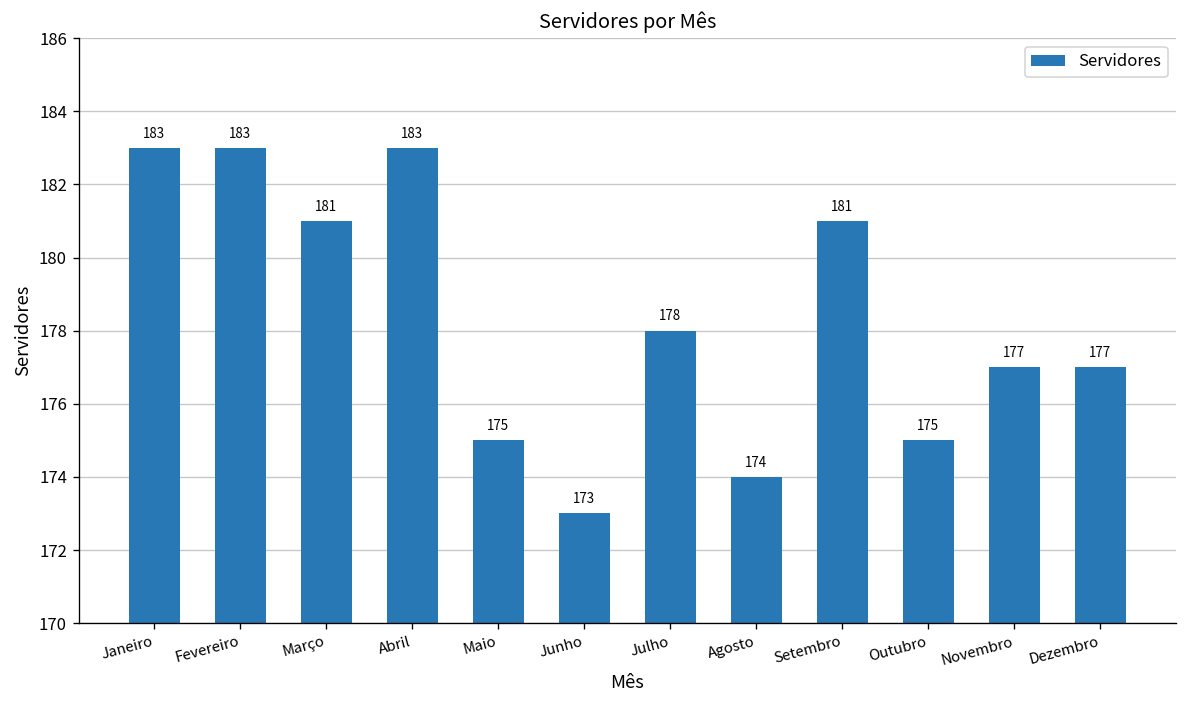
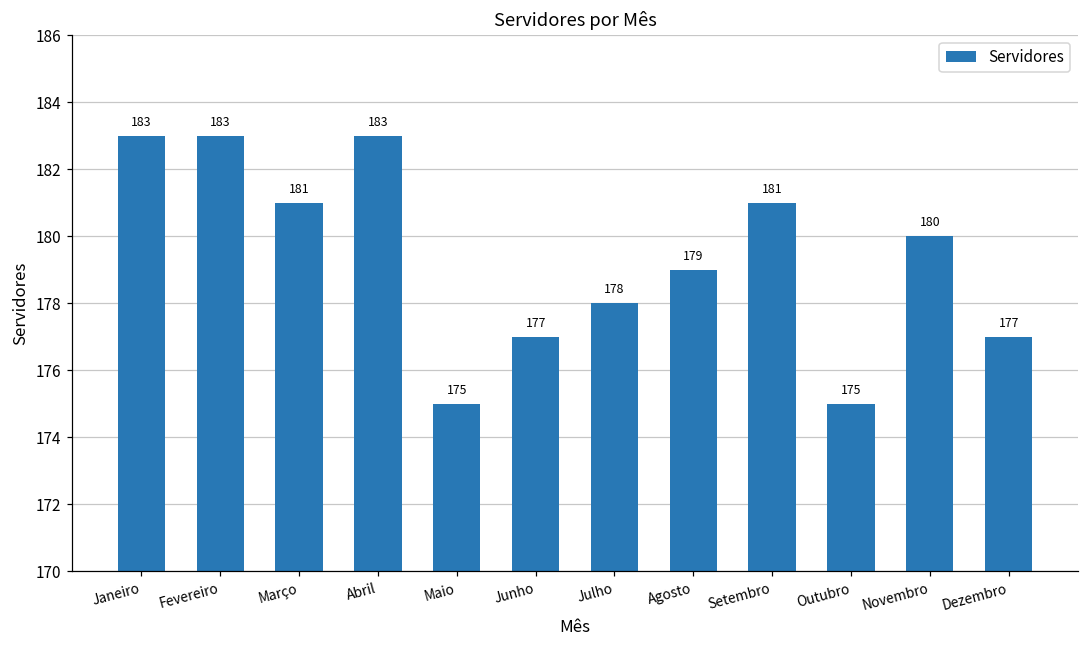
Junho: 173 -> 177
Agosto: 174 -> 179
Novembro: 177 -> 180
